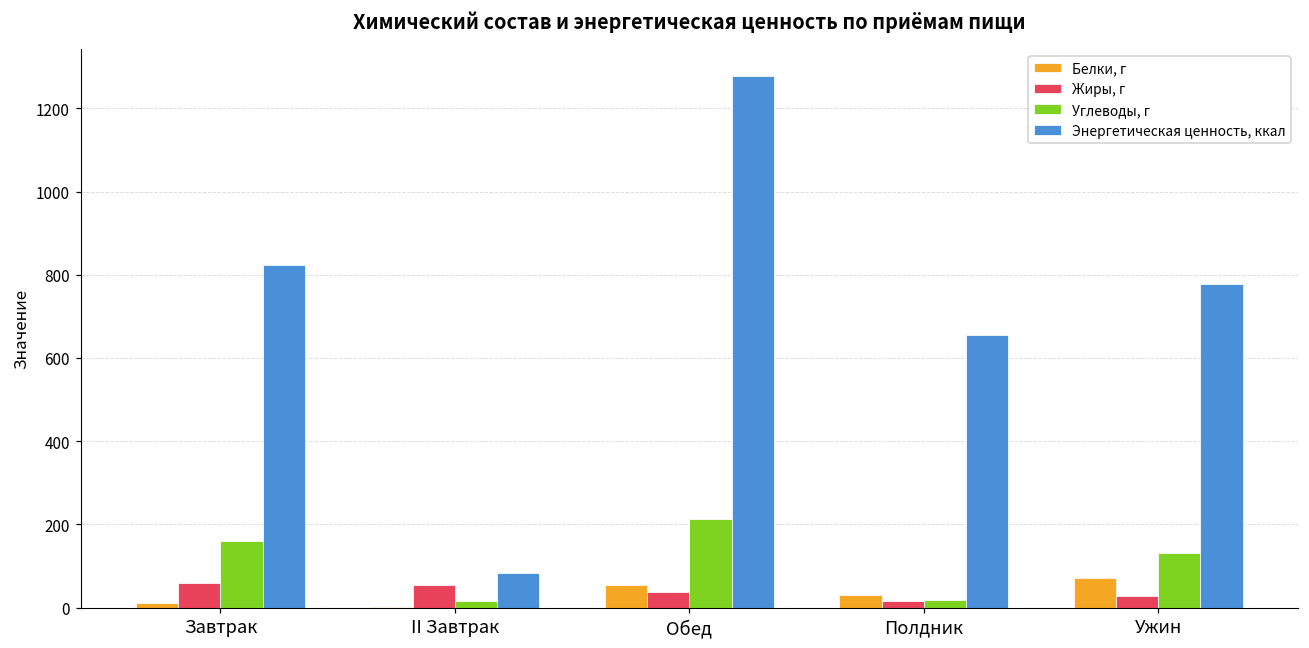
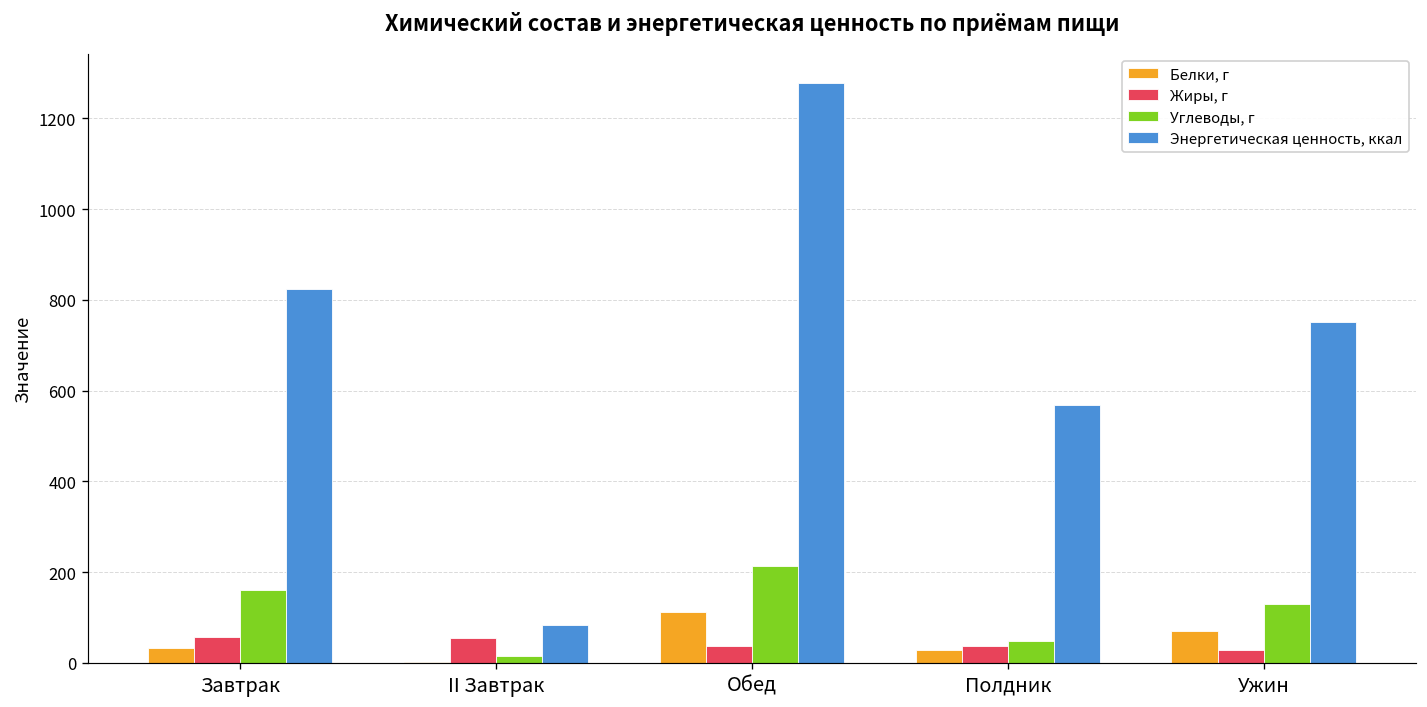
Белки, г, Завтрак: 10 -> 30
Белки, г, Обед: 50 -> 110
Жиры, г, Полдник: 20 -> 40
Углеводы, г, Полдник: 20 -> 50
Энергетическая ценность, ккал, Полдник: 650 -> 570
Энергетическая ценность, ккал, Ужин: 780 -> 750
